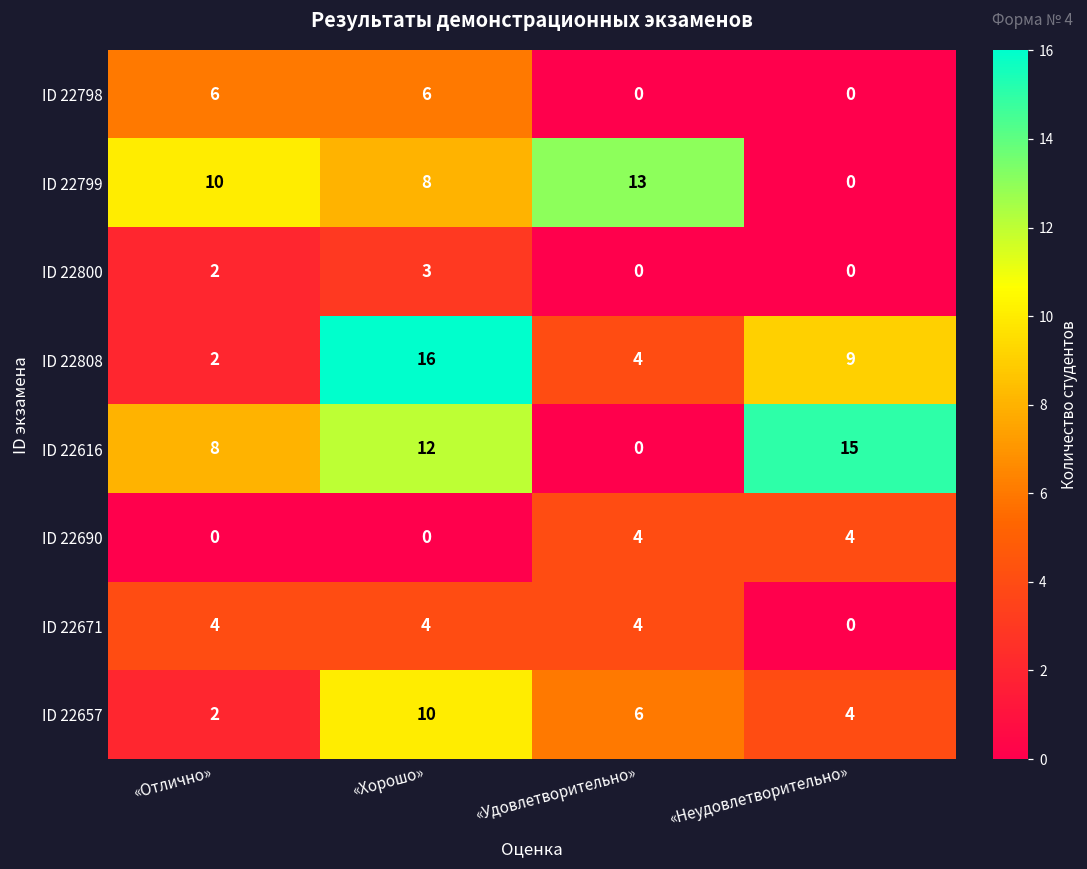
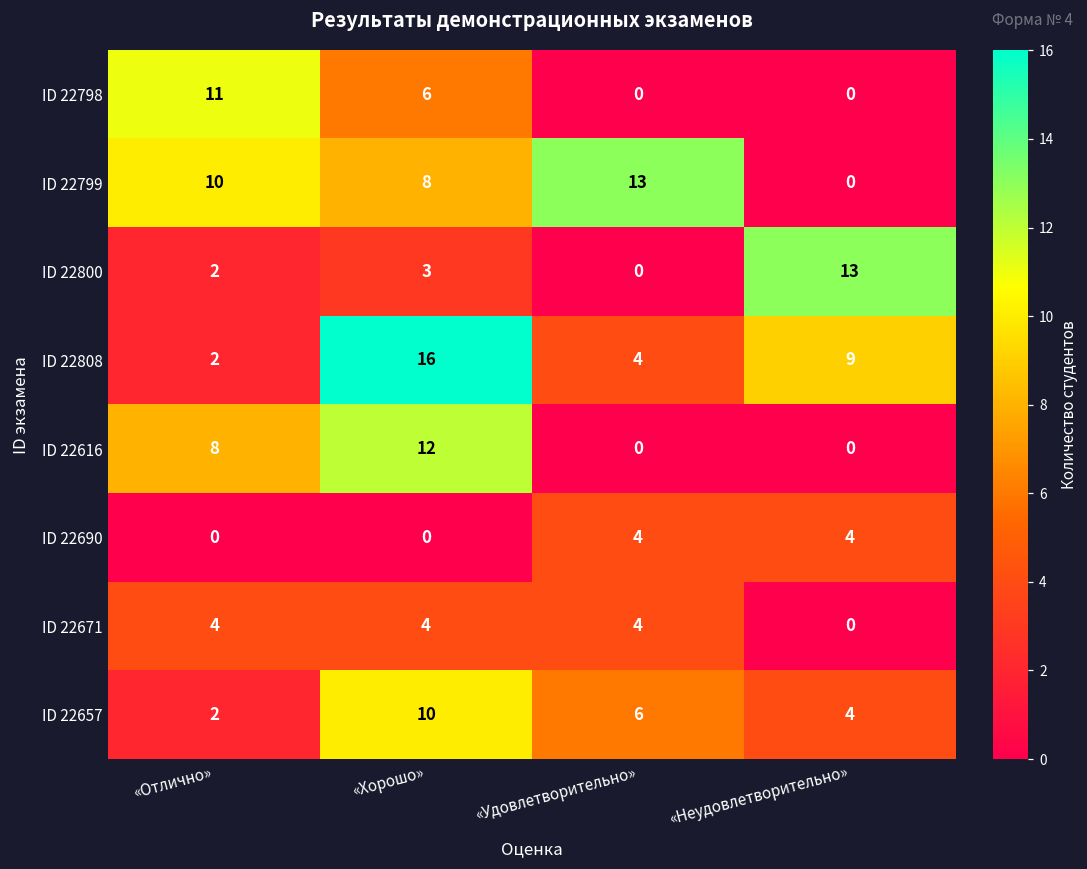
ID 22798, «Отлично»: 6 -> 11
ID 22800, «Неудовлетворительно»: 0 -> 13
ID 22616, «Неудовлетворительно»: 15 -> 0
